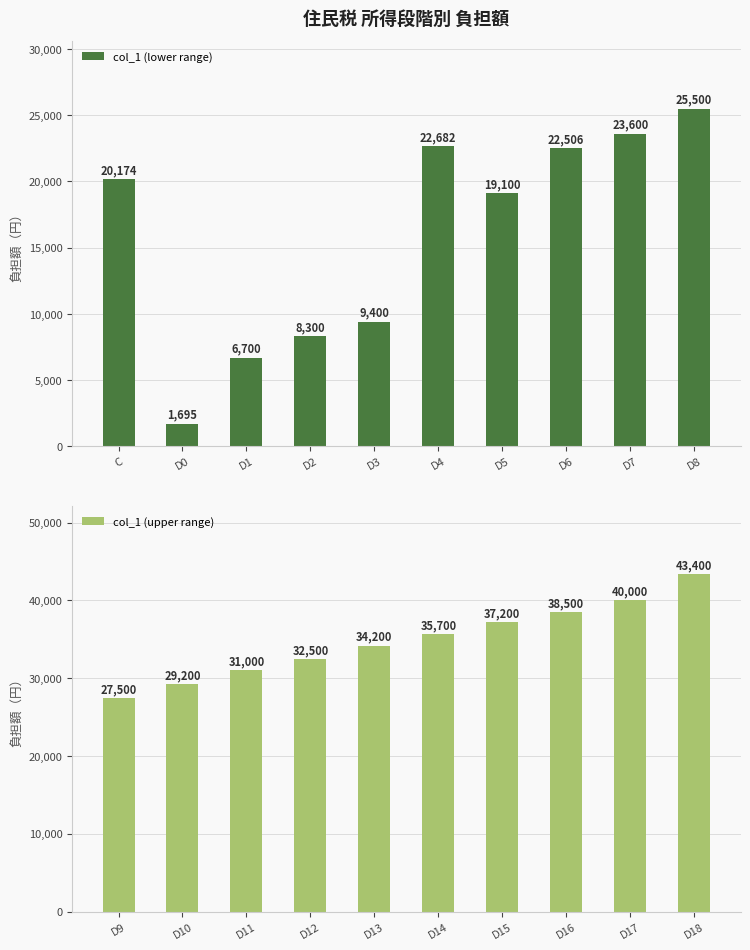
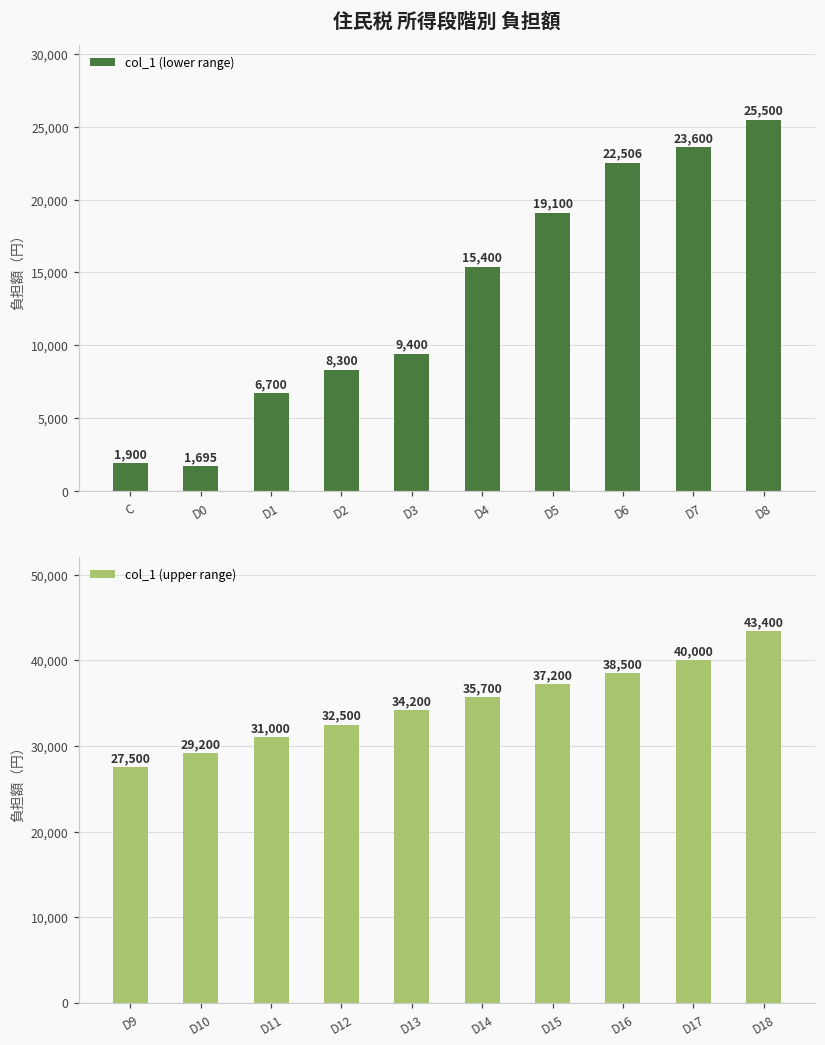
住民税 所得段階別 負担額, C: 20,174 -> 1,900
住民税 所得段階別 負担額, D4: 22,682 -> 15,400
